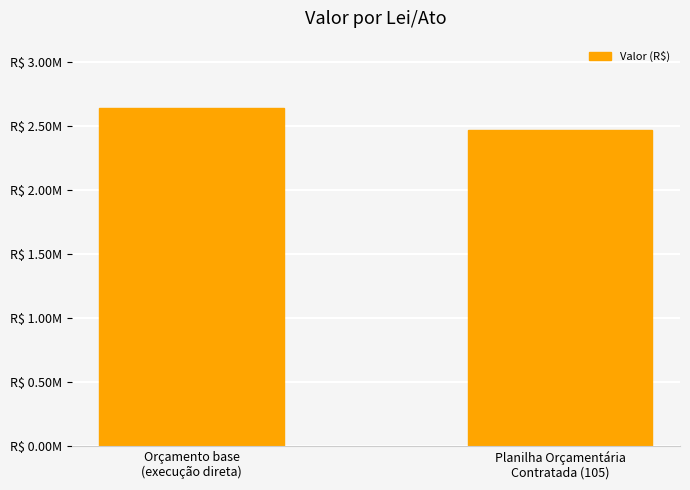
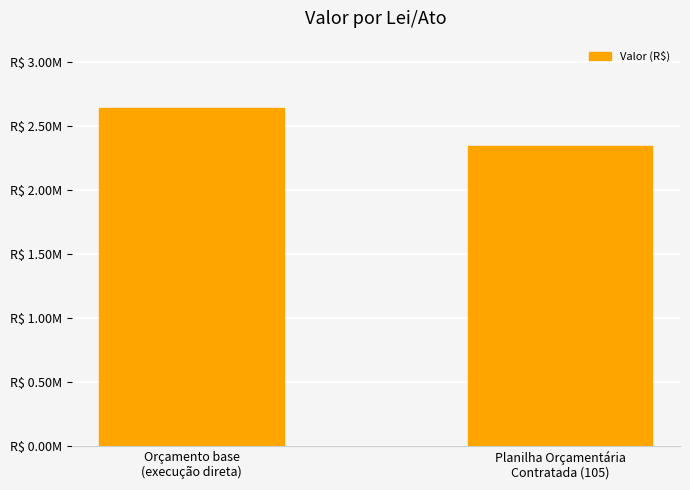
Planilha Orçamentária Contratada (105): R$ 2460000 -> R$ 2340000
